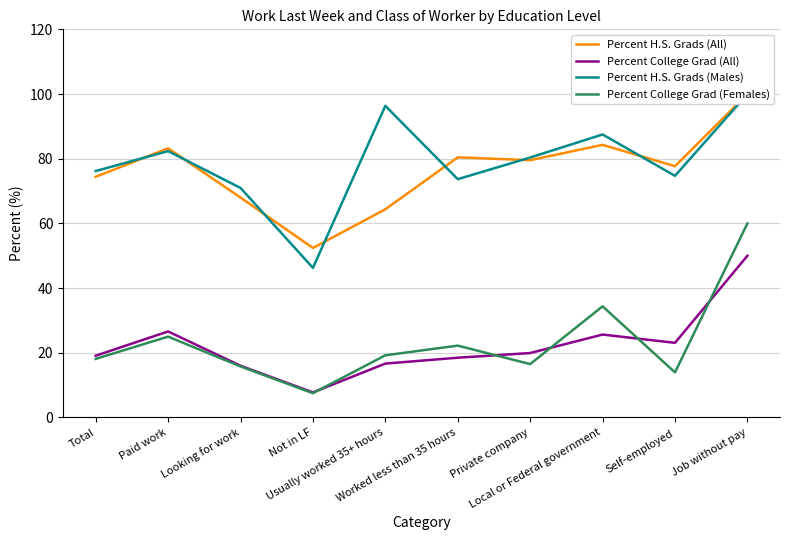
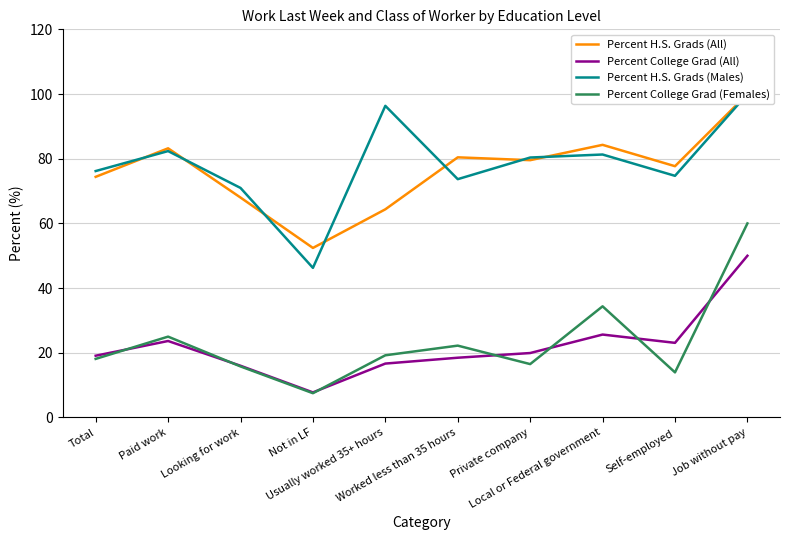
Percent College Grad (All), Paid work: 27 -> 24
Percent H.S. Grads (Males), Local or Federal government: 88 -> 81
